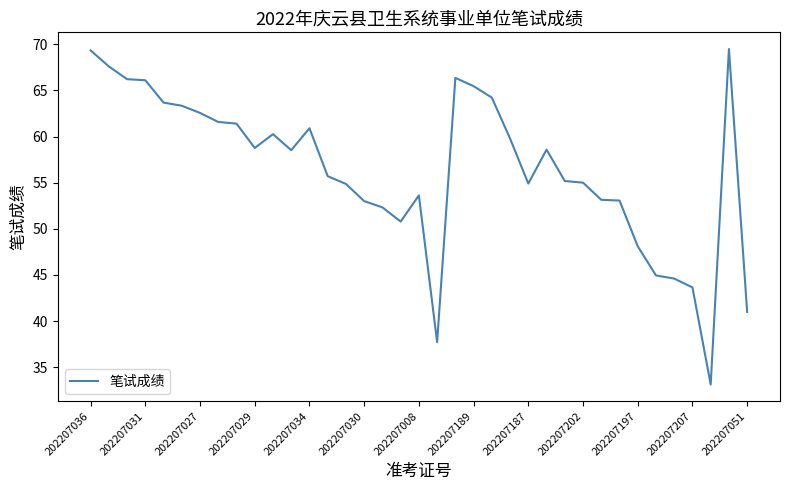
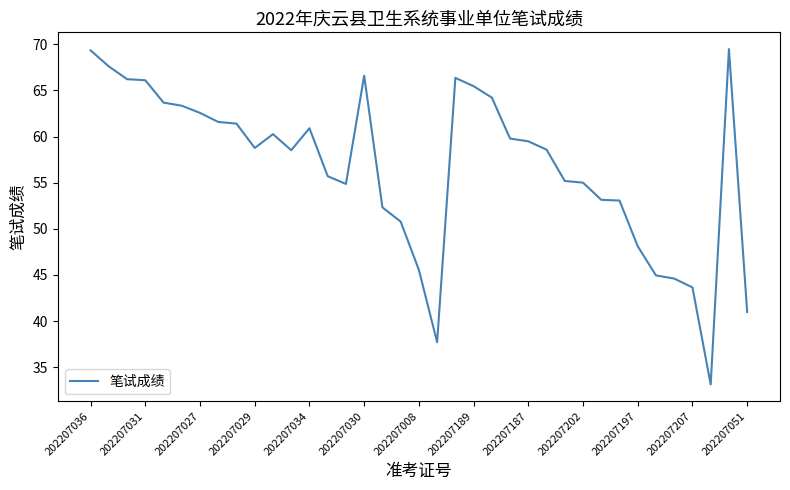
202207030: 53 -> 67
202207008: 54 -> 46
202207187: 55 -> 59
